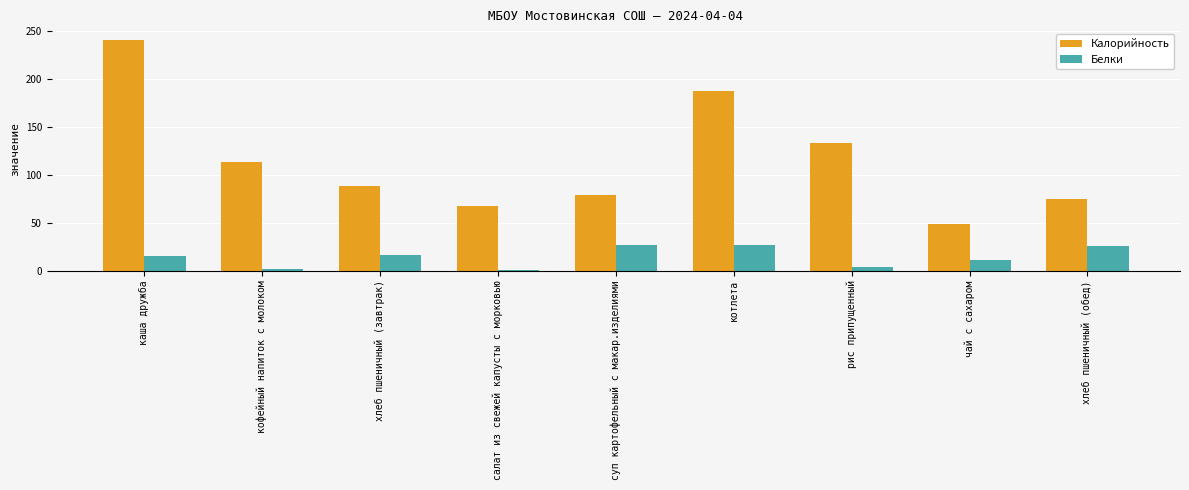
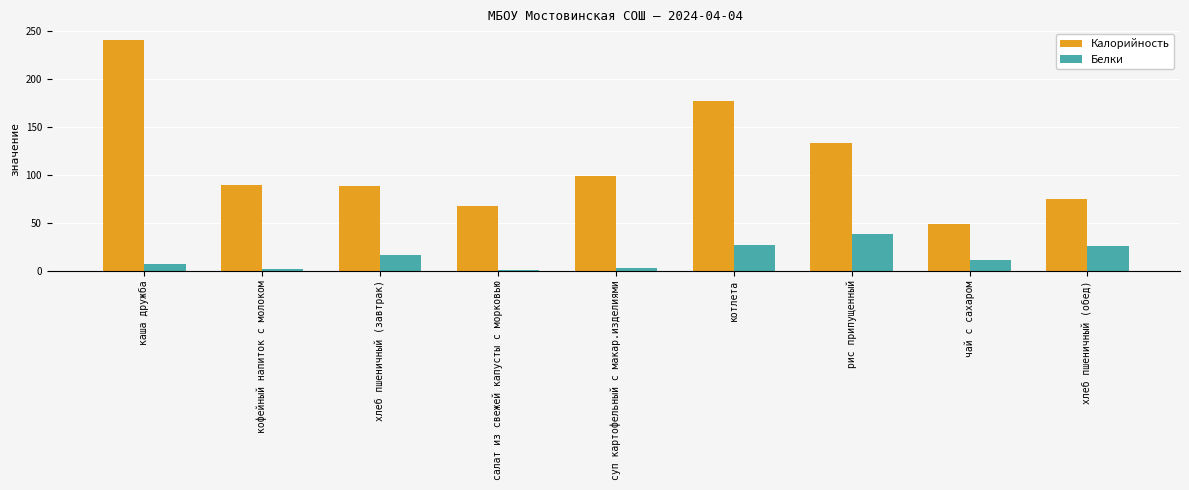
Белки, каша дружба: 20 -> 10
Калорийность, кофейный напиток с молоком: 110 -> 90
Калорийность, суп картофельный с макар.изделиями: 80 -> 100
Белки, суп картофельный с макар.изделиями: 30 -> 0
Калорийность, котлета: 190 -> 180
Белки, рис припущенный: 0 -> 40
